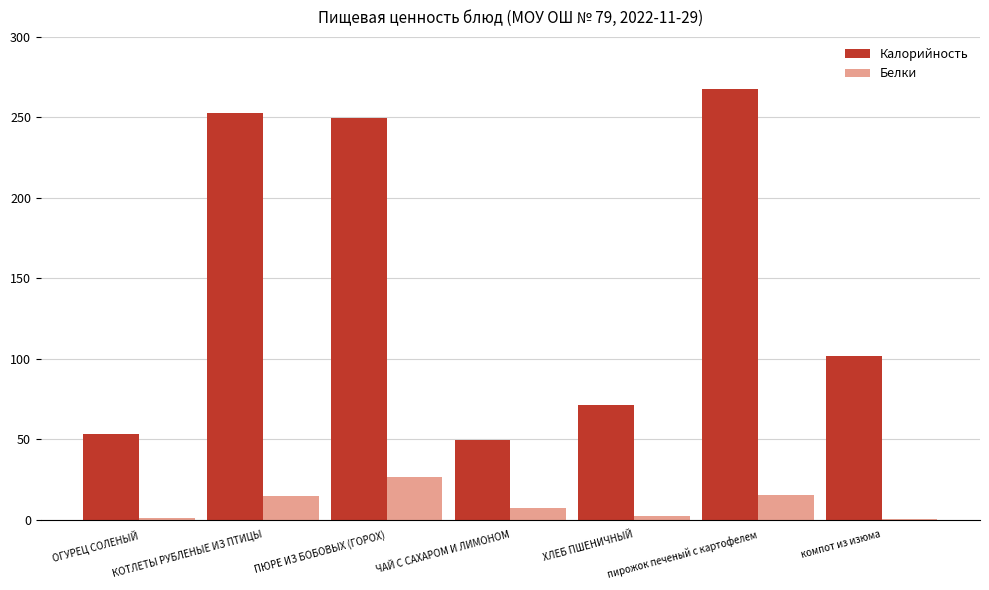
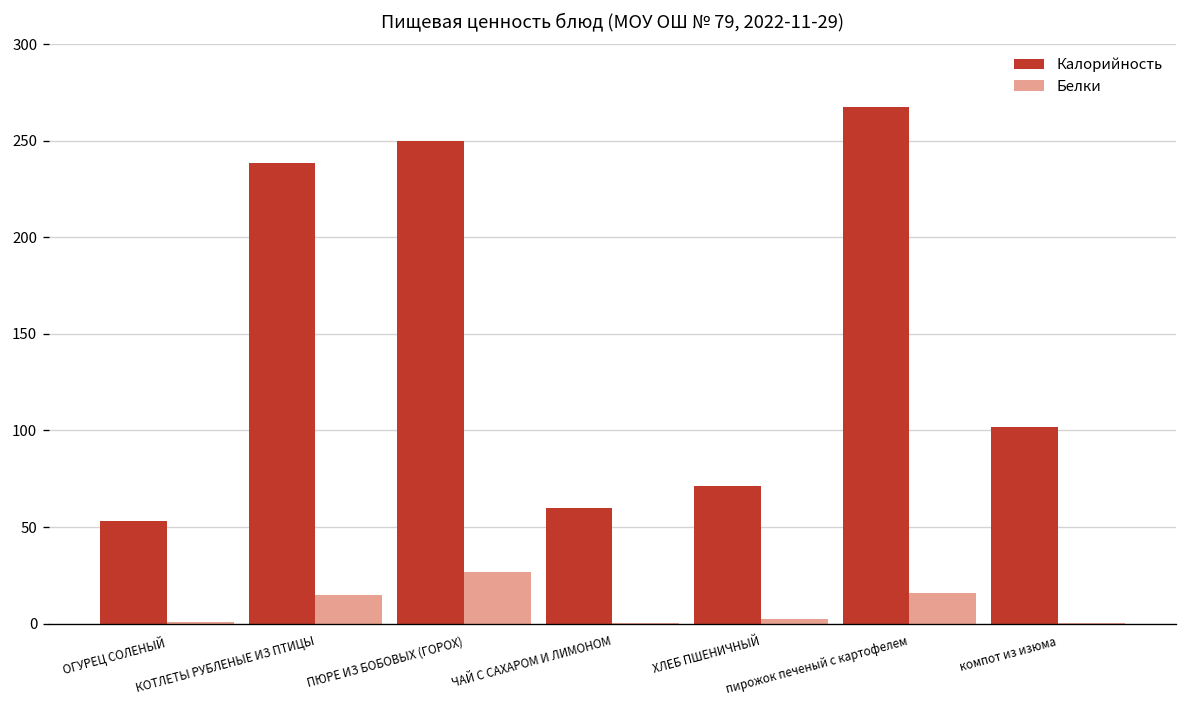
Калорийность, КОТЛЕТЫ РУБЛЕНЫЕ ИЗ ПТИЦЫ: 253 -> 239
Калорийность, ЧАЙ С САХАРОМ И ЛИМОНОМ: 49 -> 60
Белки, ЧАЙ С САХАРОМ И ЛИМОНОМ: 7 -> 0
